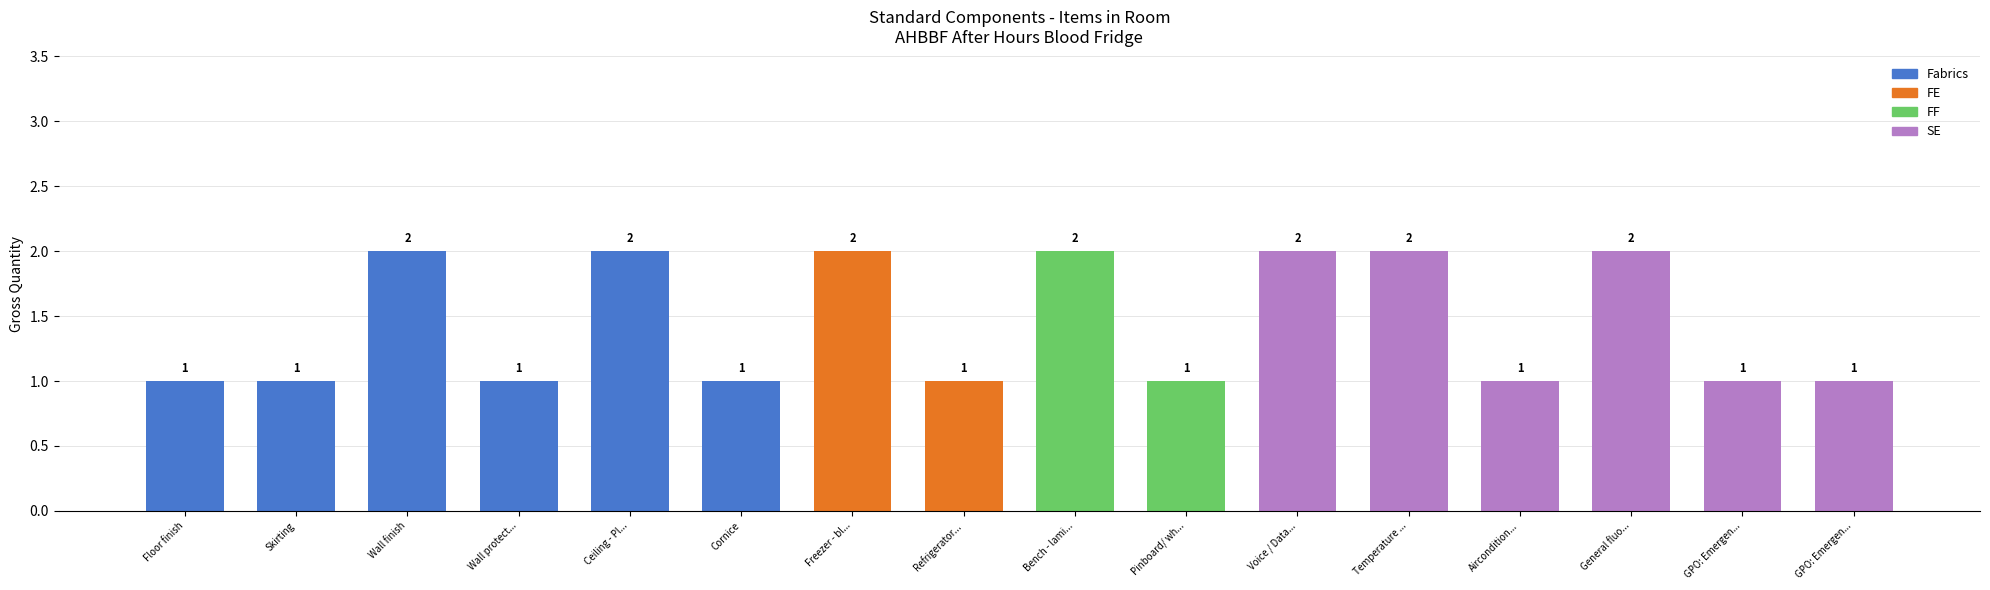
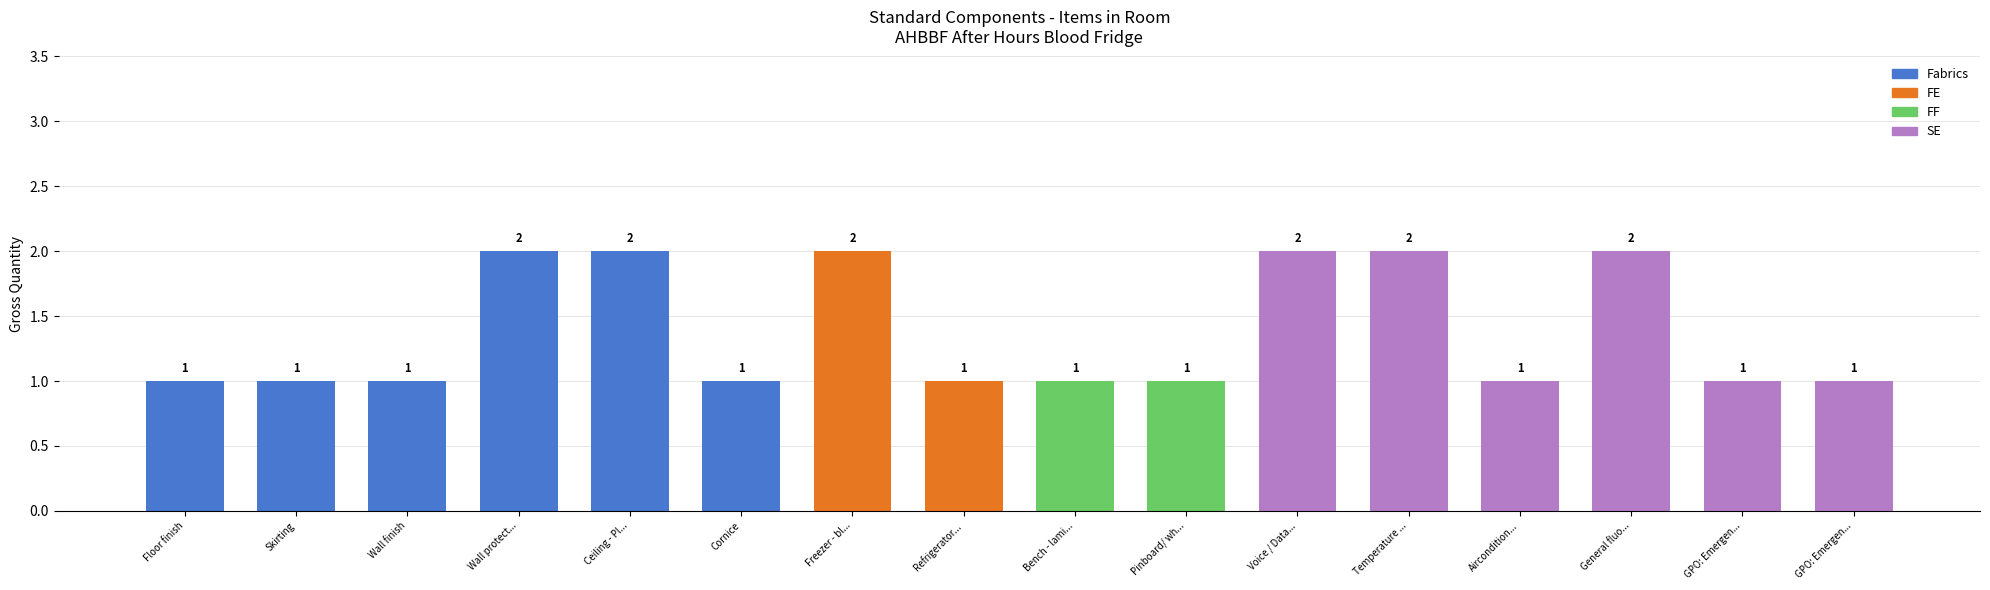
Wall finish: 2 -> 1
Wall protect...: 1 -> 2
Bench - lami...: 2 -> 1
